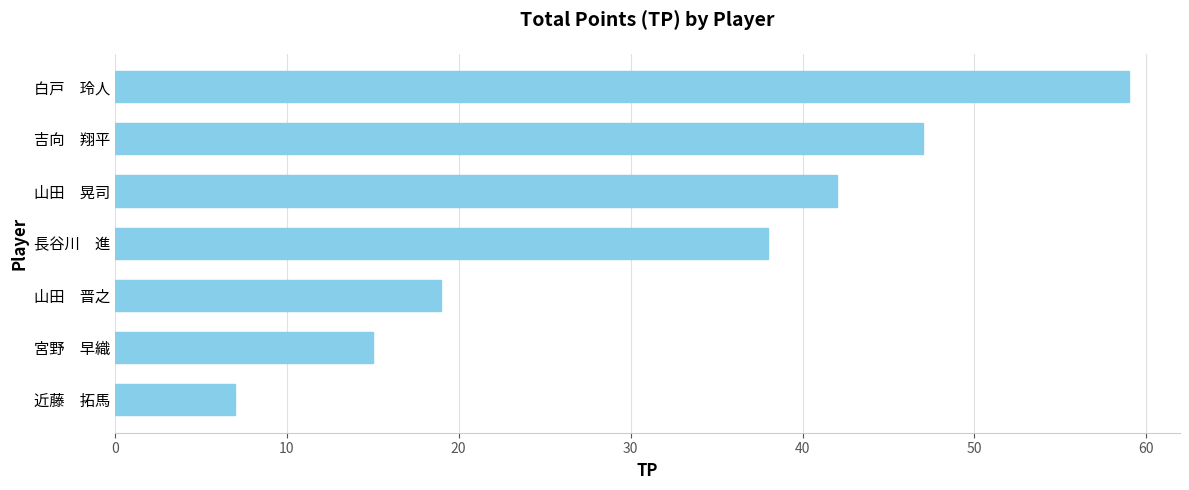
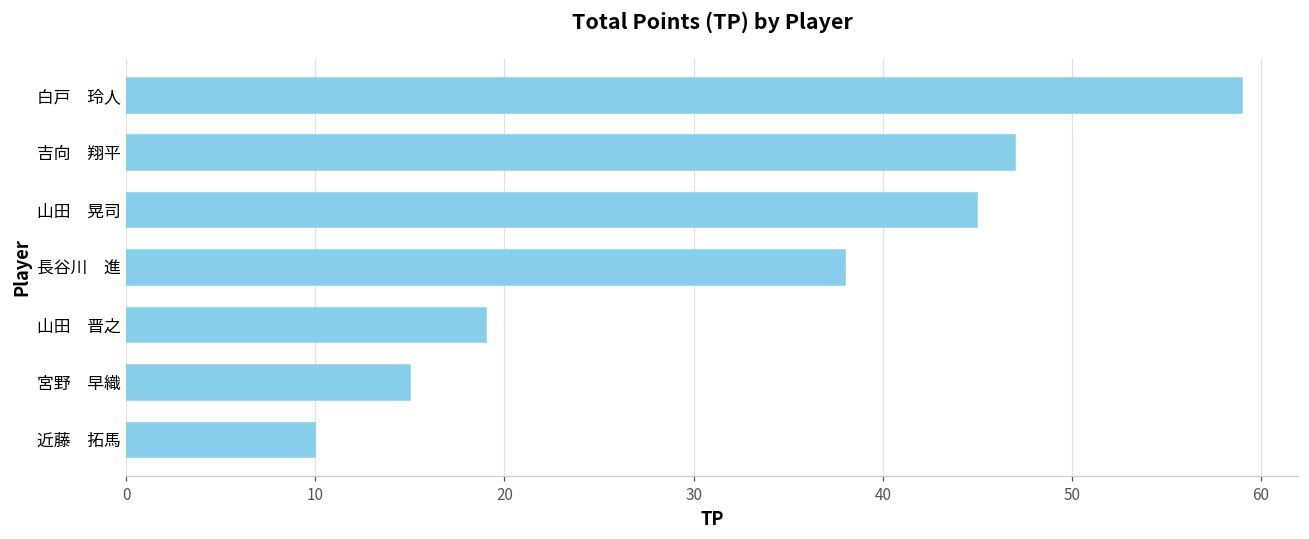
山田 晃司: 42 -> 45
近藤 拓馬: 7 -> 10
